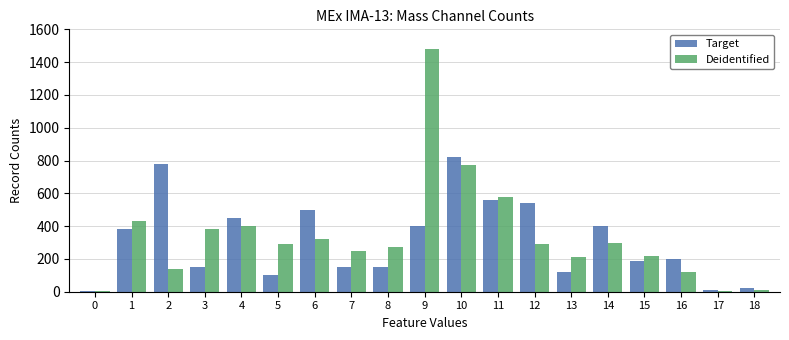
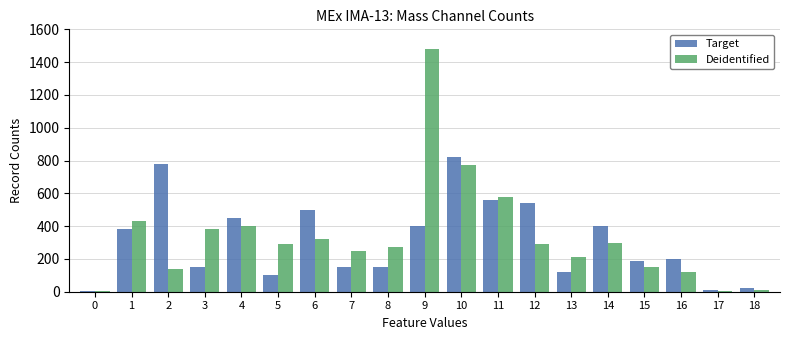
Deidentified, 15: 220 -> 150
